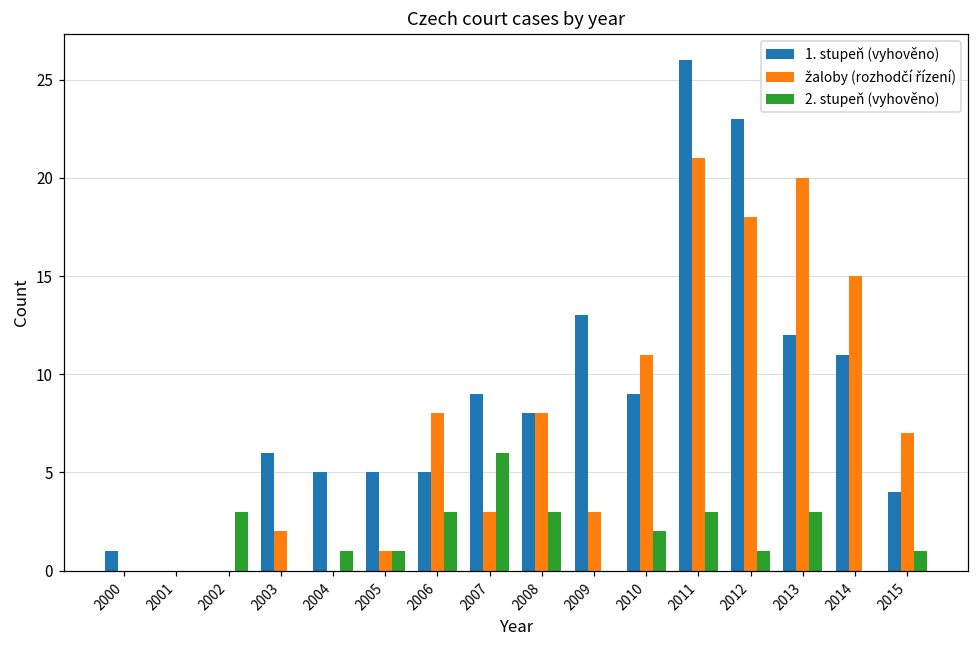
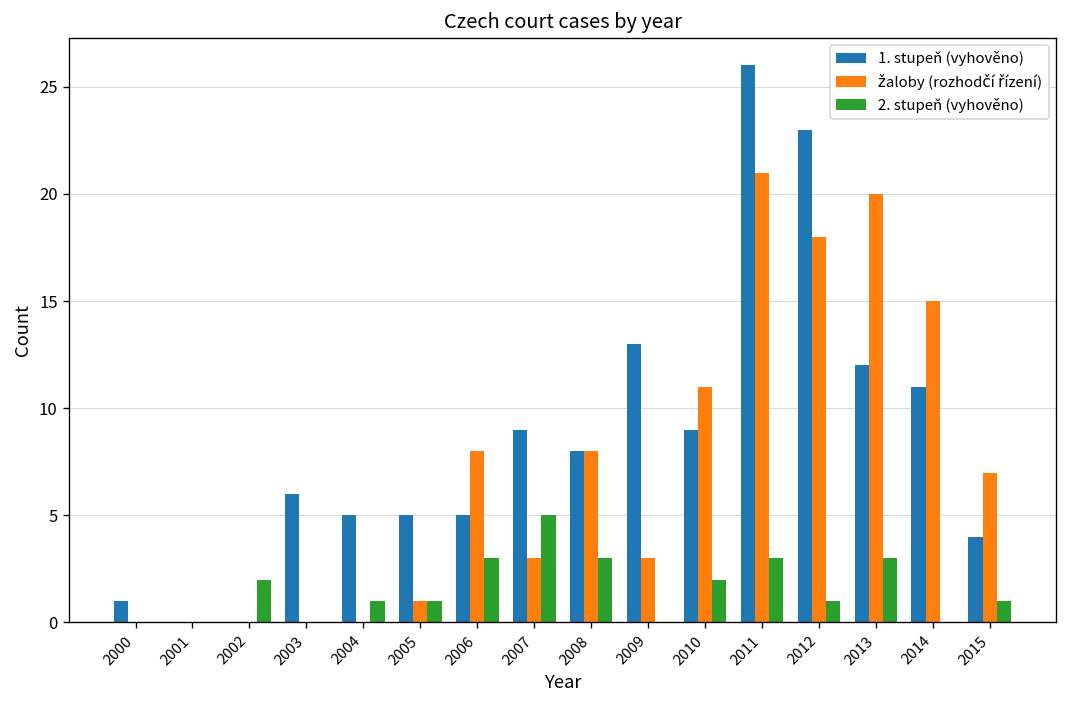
2. stupeň (vyhověno), 2002: 3 -> 2
žaloby (rozhodčí řízení), 2003: 2 -> 0
2. stupeň (vyhověno), 2007: 6 -> 5
